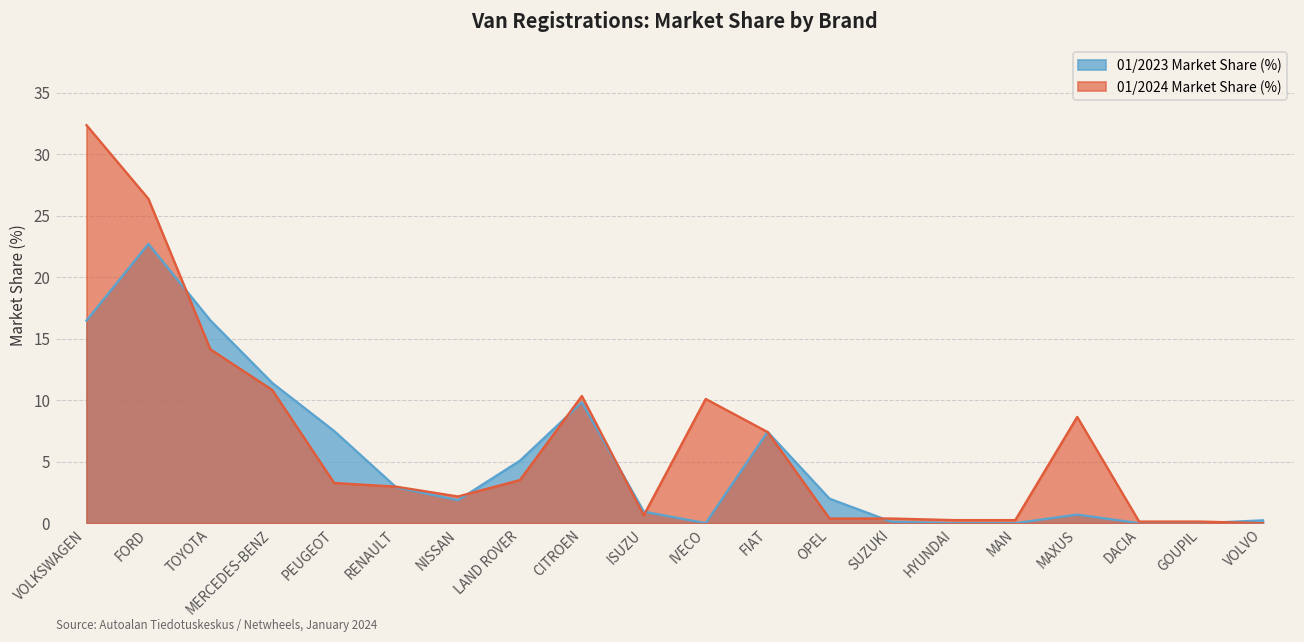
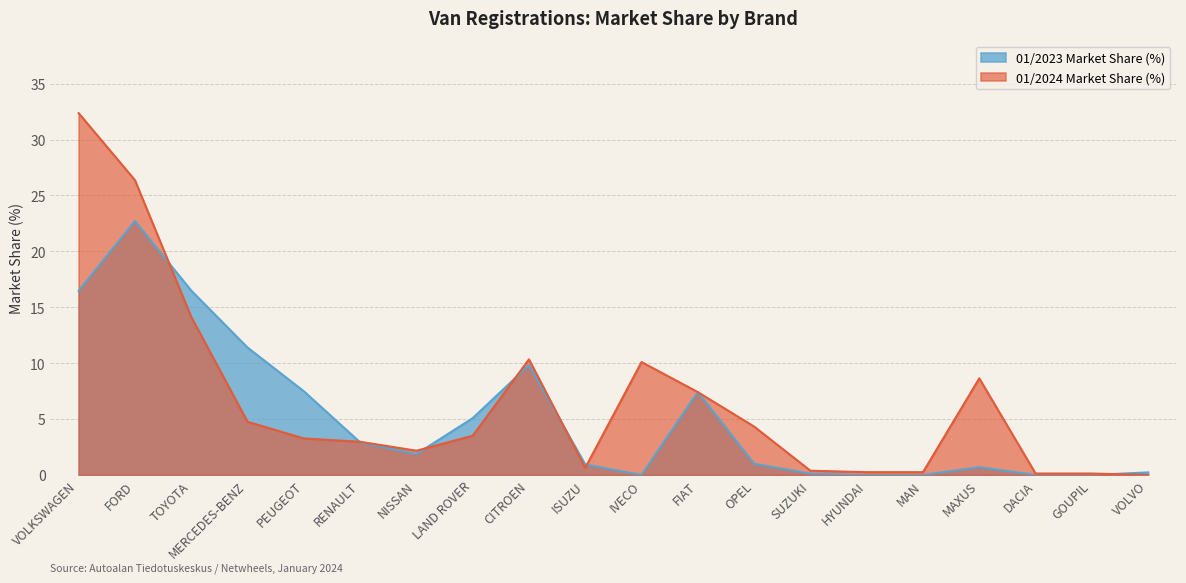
01/2024 Market Share (%), MERCEDES-BENZ: 10.8 -> 4.8
01/2023 Market Share (%), OPEL: 2.0 -> 1.0
01/2024 Market Share (%), OPEL: 0.4 -> 4.3
